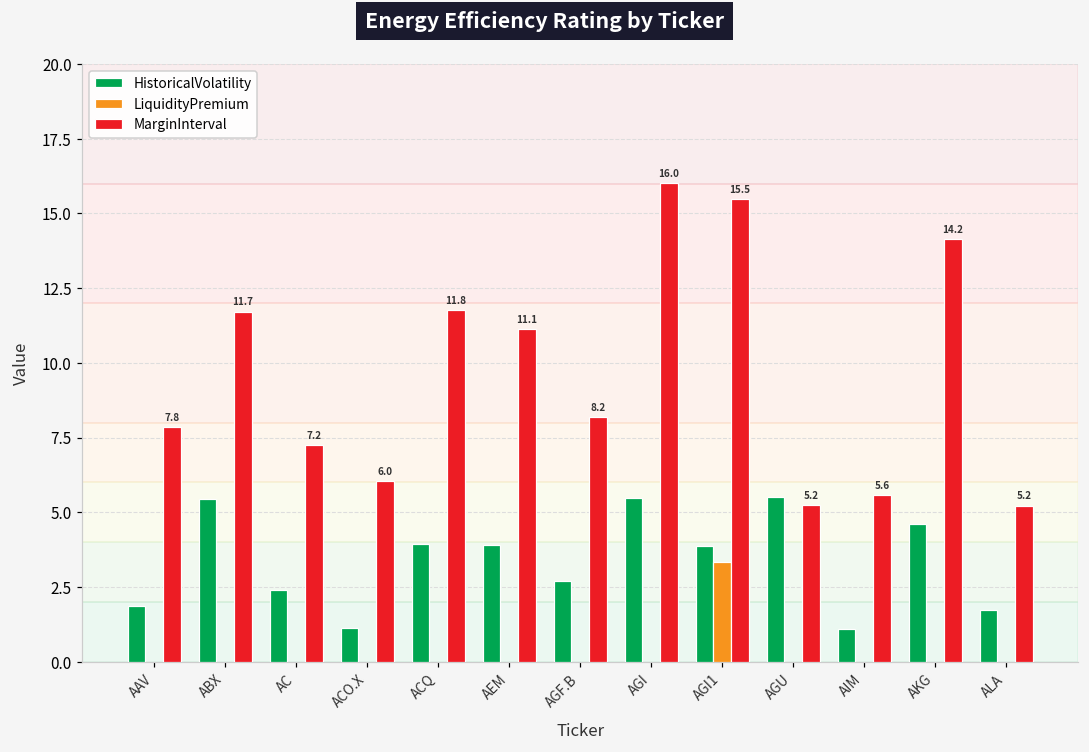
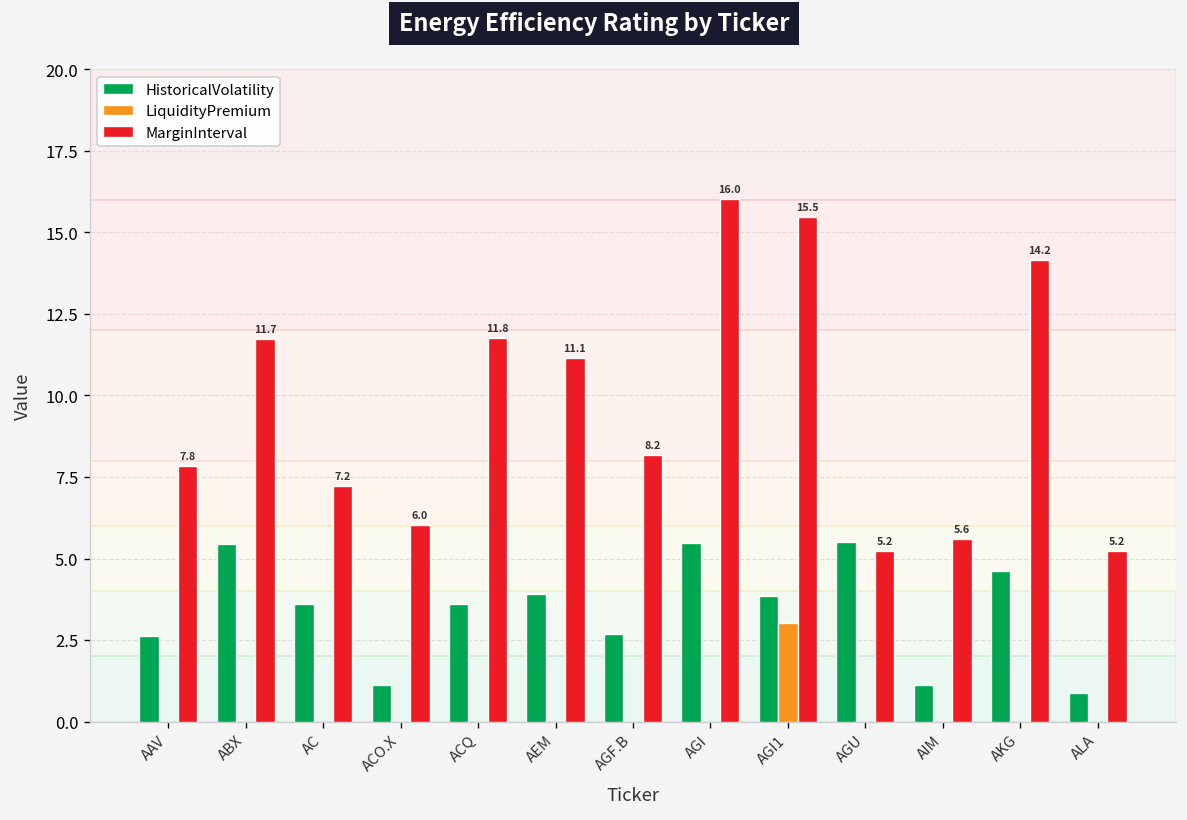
HistoricalVolatility, AAV: 1.9 -> 2.6
HistoricalVolatility, AC: 2.4 -> 3.6
HistoricalVolatility, ACQ: 3.9 -> 3.6
LiquidityPremium, AGI1: 3.3 -> 3.0
HistoricalVolatility, ALA: 1.7 -> 0.9
